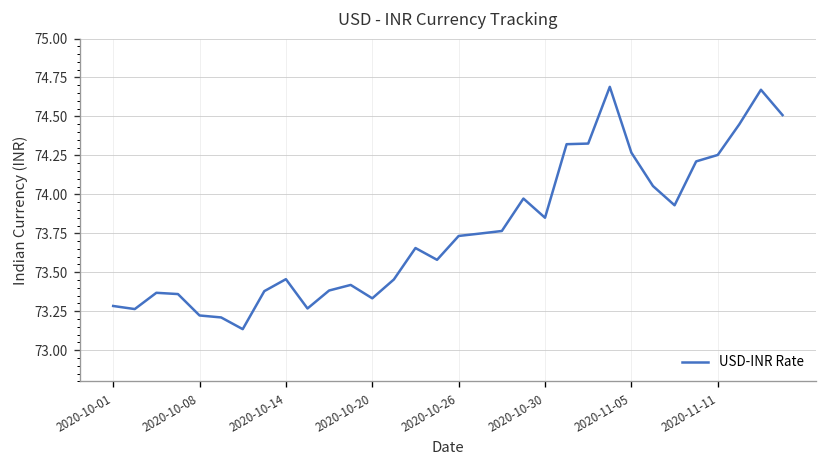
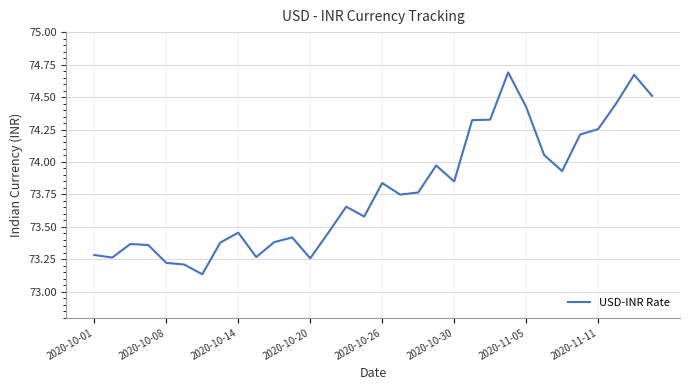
2020-10-20: 73.33 -> 73.26
2020-10-26: 73.73 -> 73.84
2020-11-05: 74.27 -> 74.42
